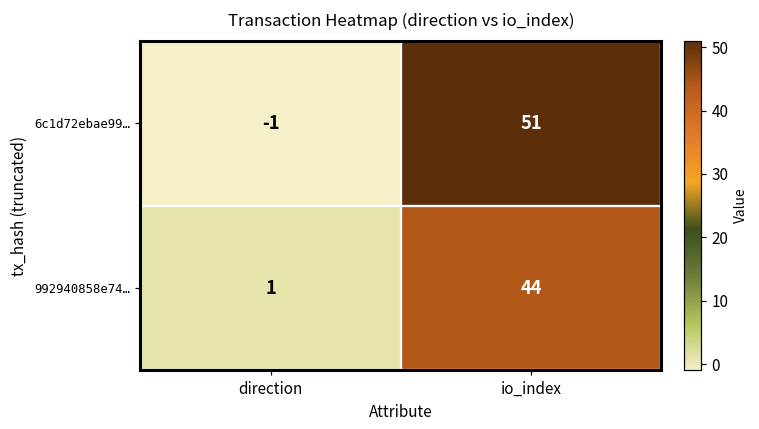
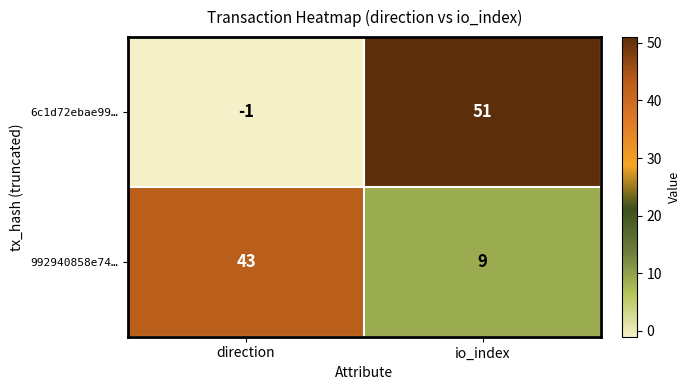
992940858e74…, direction: 1 -> 43
992940858e74…, io_index: 44 -> 9
